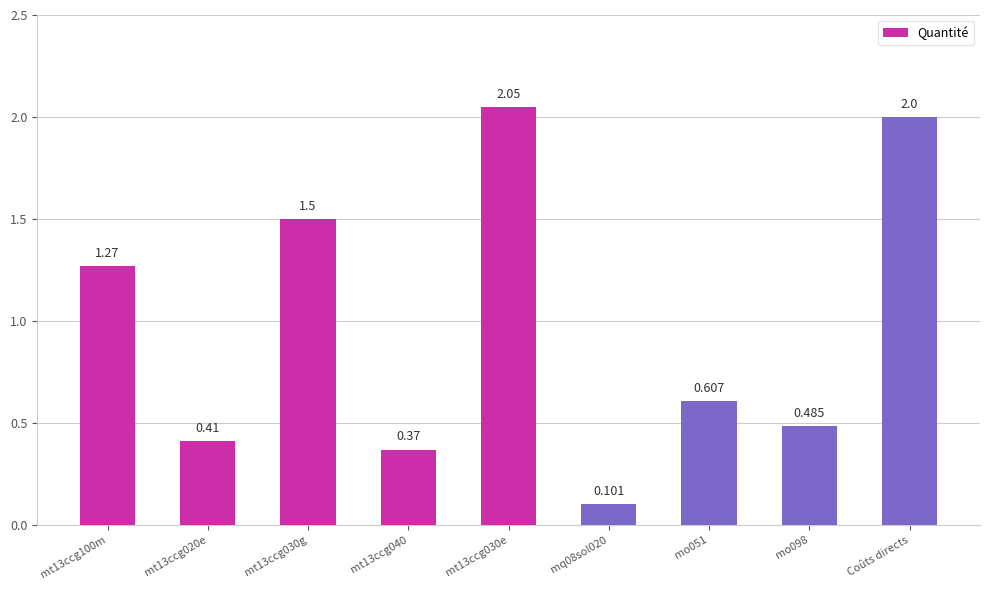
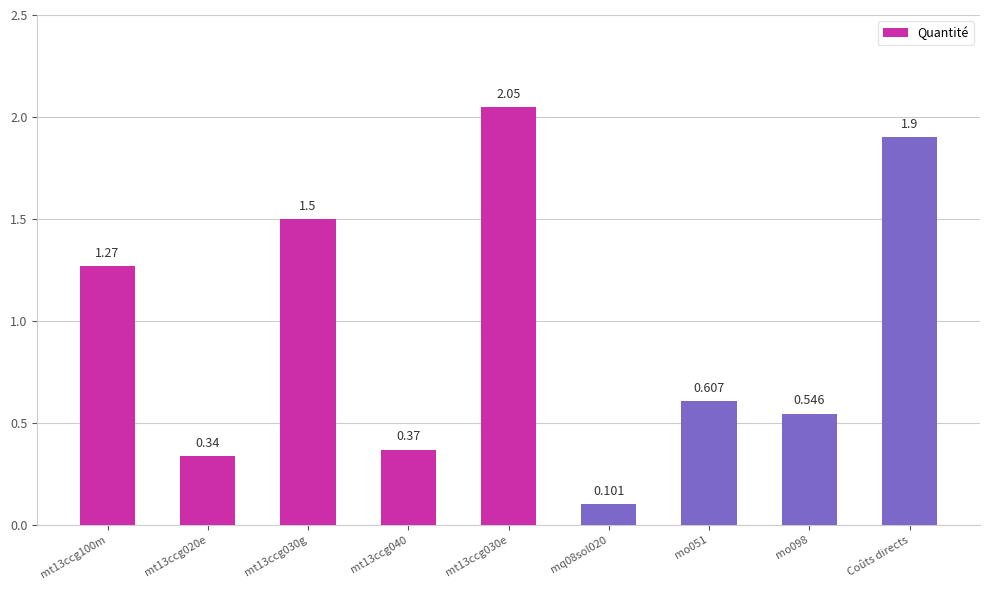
mt13ccg020e: 0.41 -> 0.34
mo098: 0.485 -> 0.546
Coûts directs: 2.0 -> 1.9
